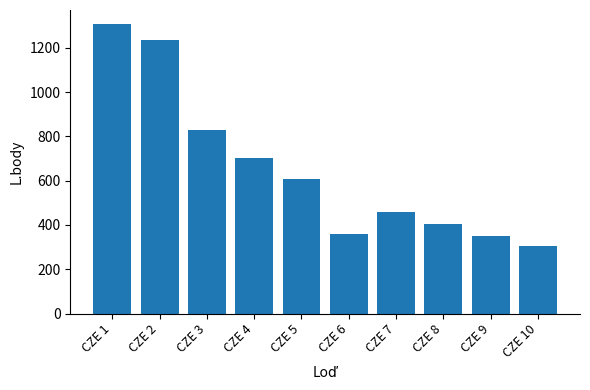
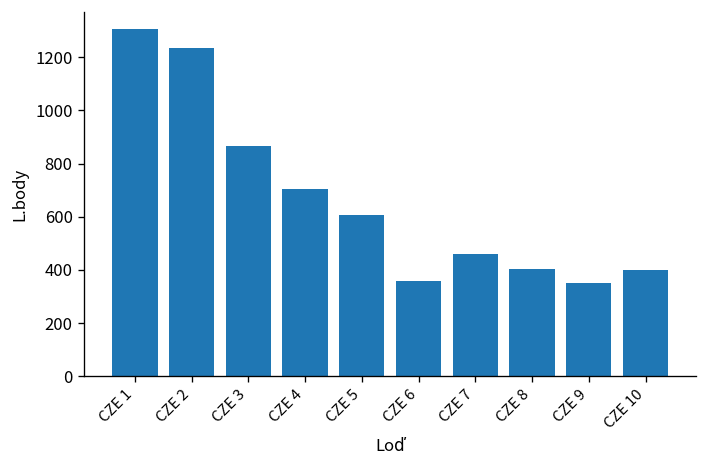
CZE 3: 830 -> 870
CZE 10: 310 -> 400
